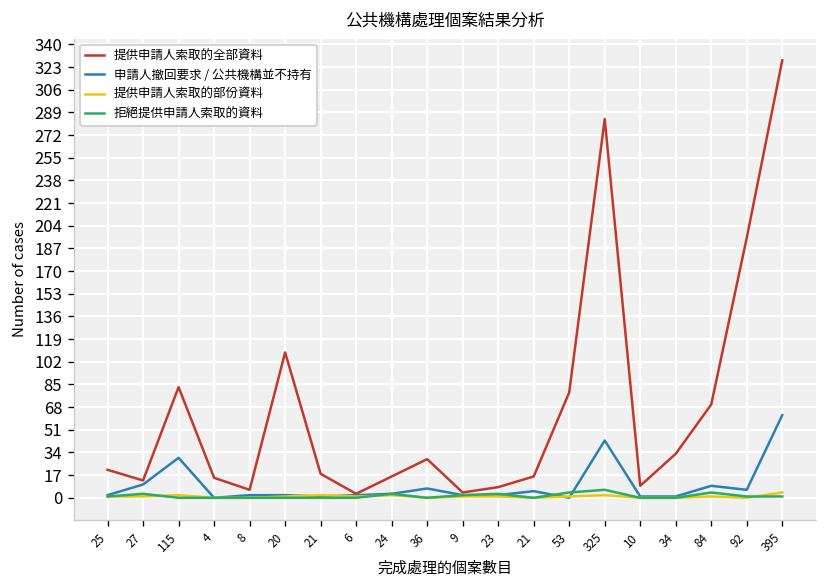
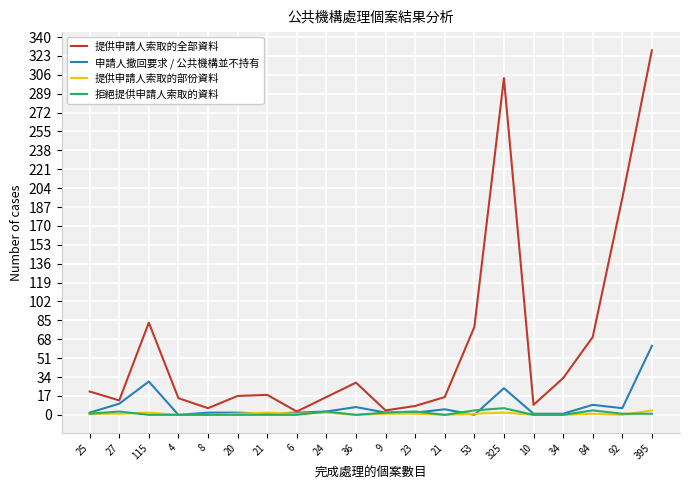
提供申請人索取的全部資料, 20: 109 -> 17
提供申請人索取的全部資料, 325: 284 -> 303
申請人撤回要求 / 公共機構並不持有, 325: 43 -> 24
